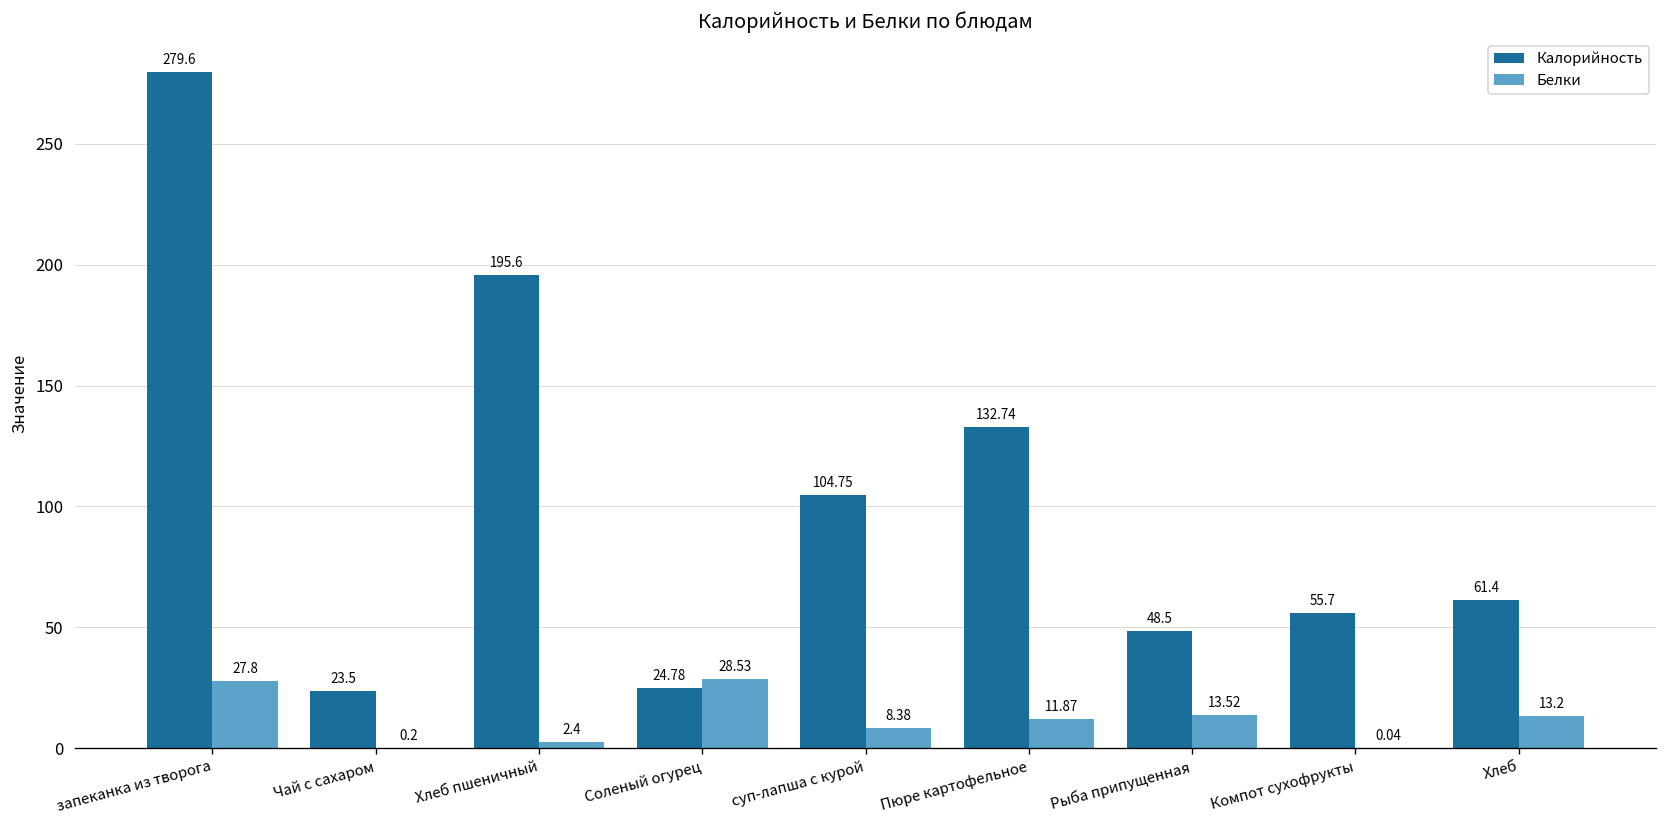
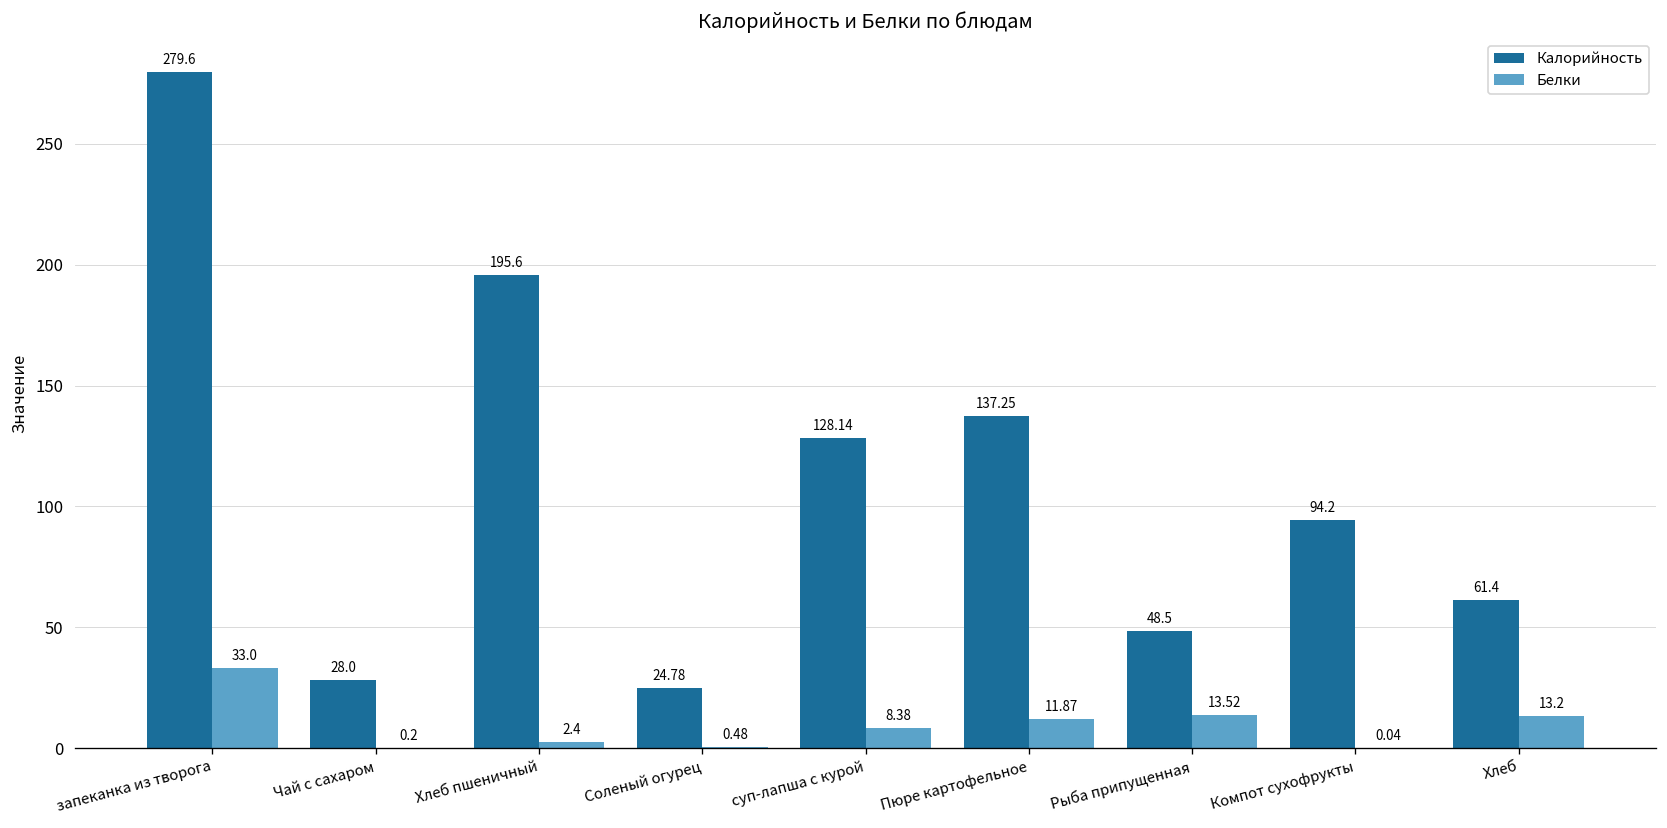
Белки, запеканка из творога: 27.8 -> 33.0
Калорийность, Чай с сахаром: 23.5 -> 28.0
Белки, Соленый огурец: 28.53 -> 0.48
Калорийность, суп-лапша с курой: 104.75 -> 128.14
Калорийность, Пюре картофельное: 132.74 -> 137.25
Калорийность, Компот сухофрукты: 55.7 -> 94.2
